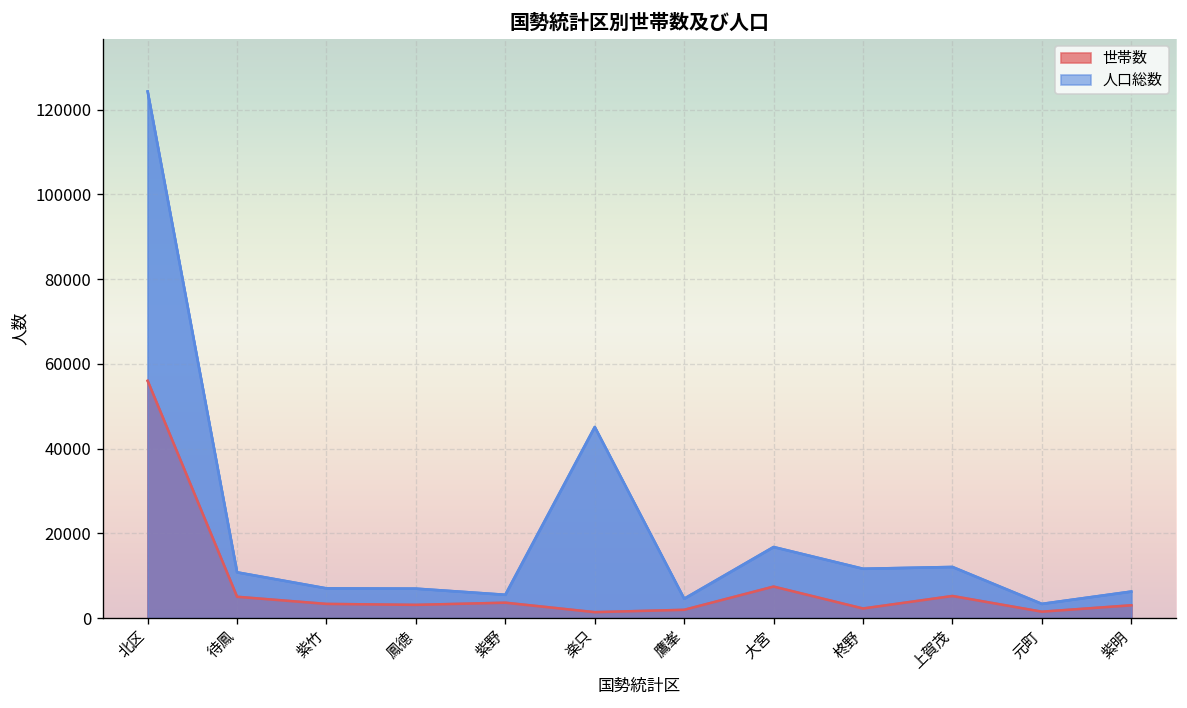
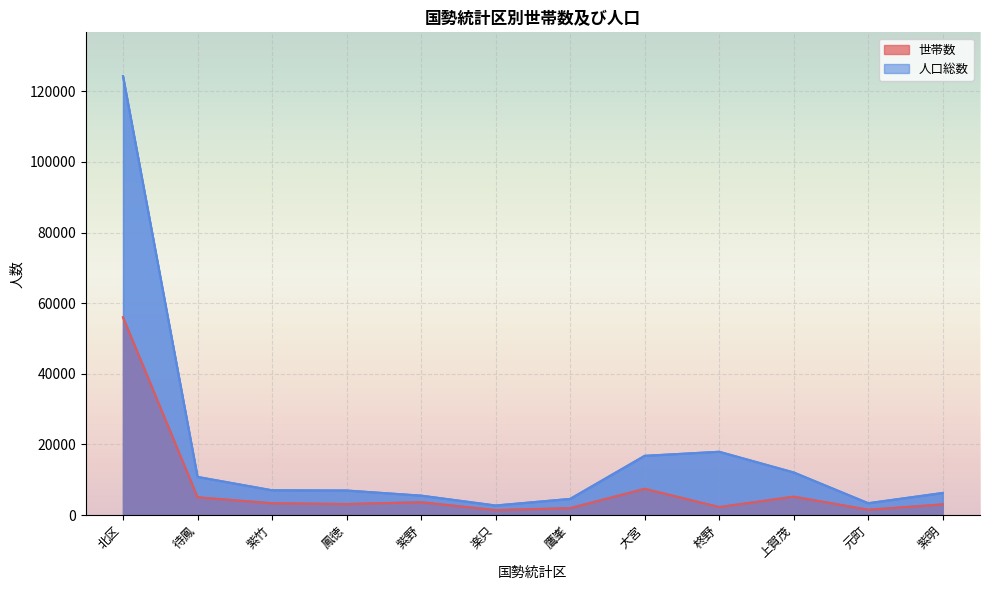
人口総数, 楽只: 45000 -> 3000
人口総数, 柊野: 12000 -> 18000
